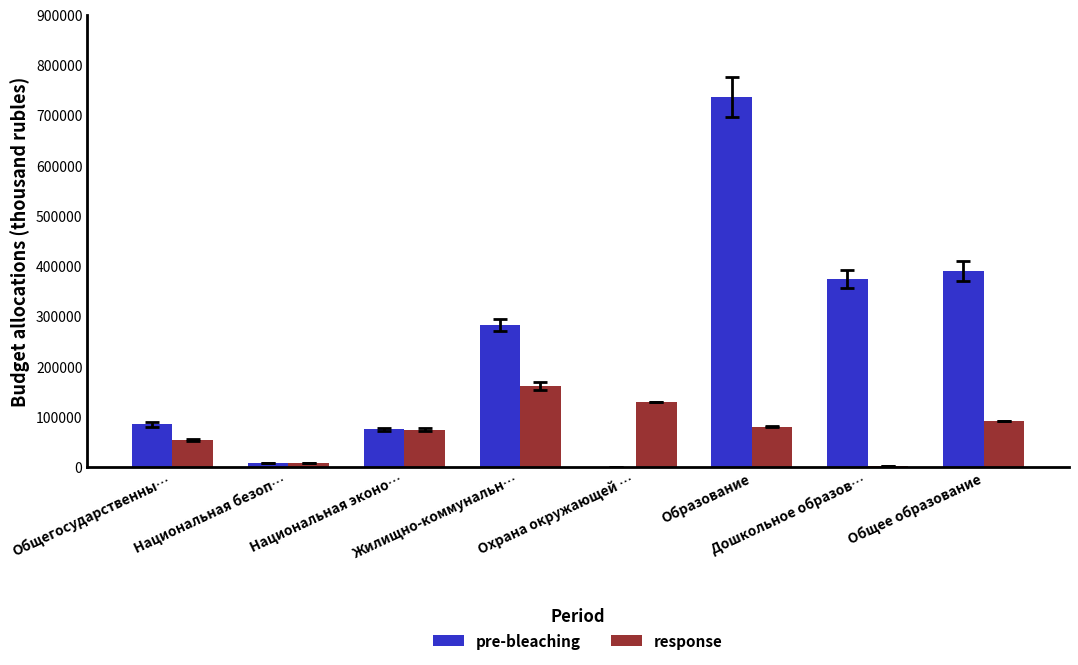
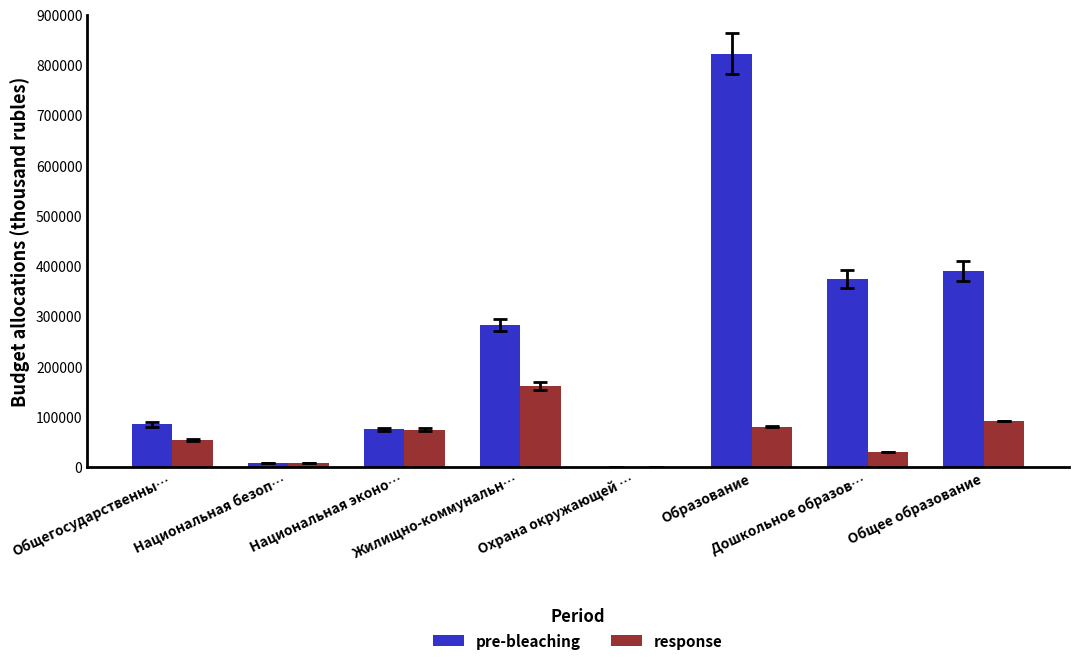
response, Охрана окружающей …: 130000 -> 0
pre-bleaching, Образование: 740000 -> 820000
response, Дошкольное образов…: 0 -> 30000
